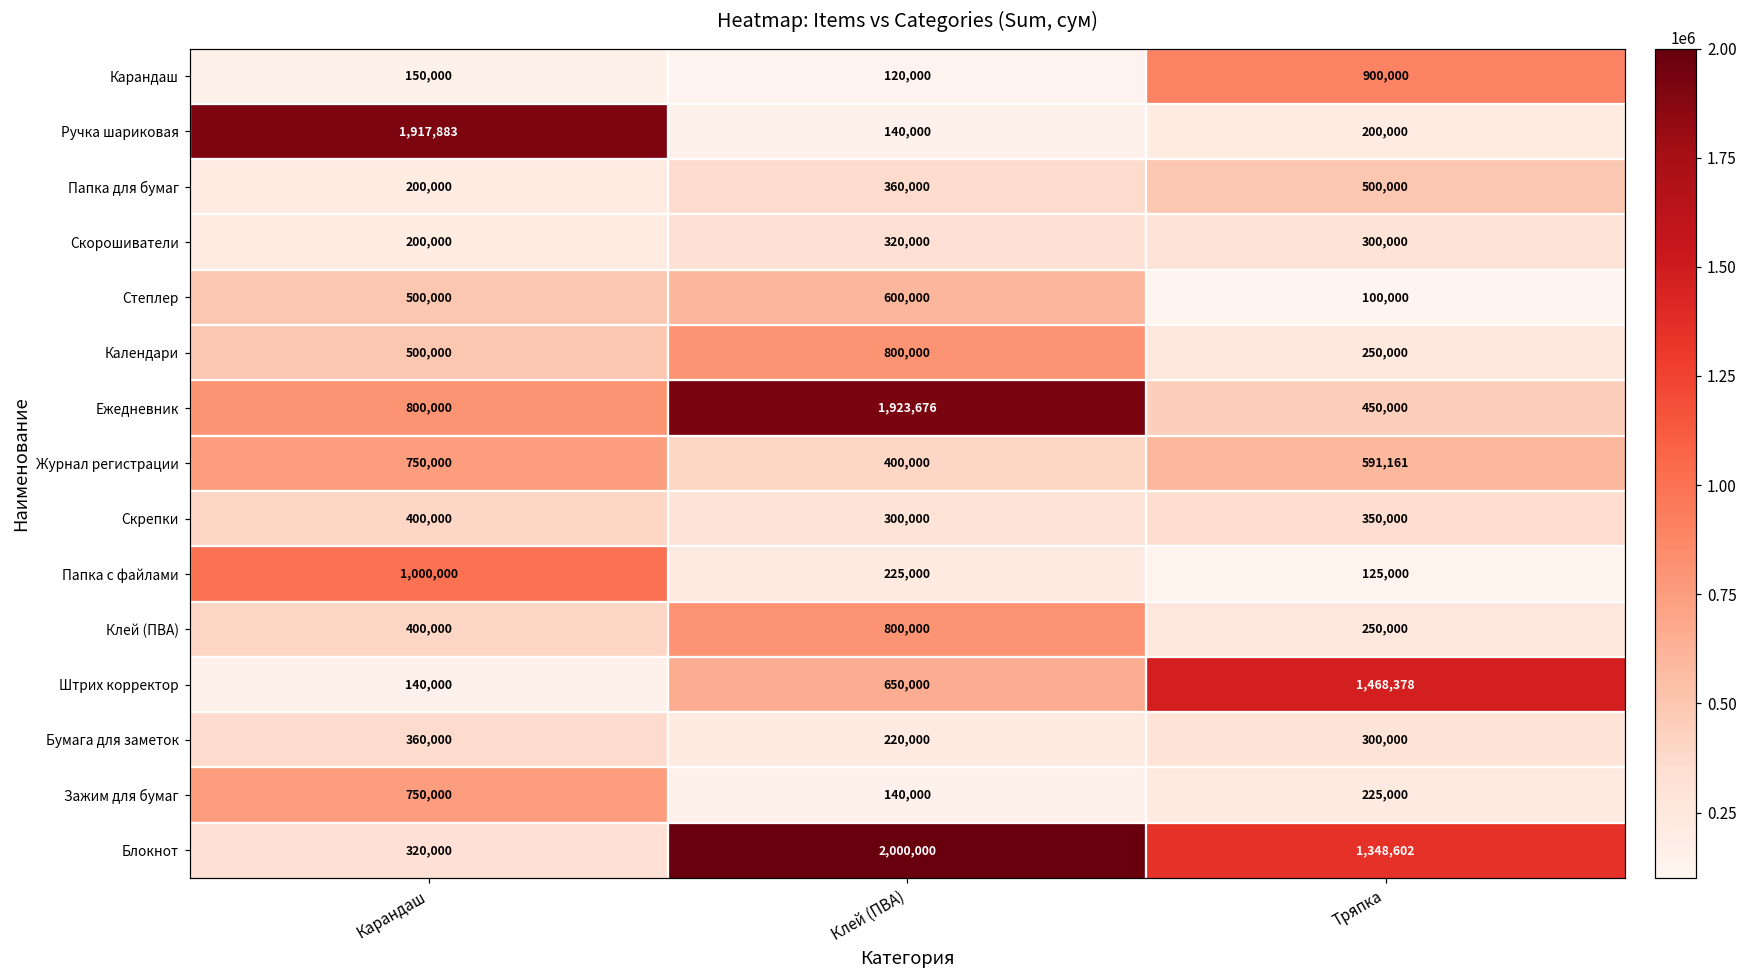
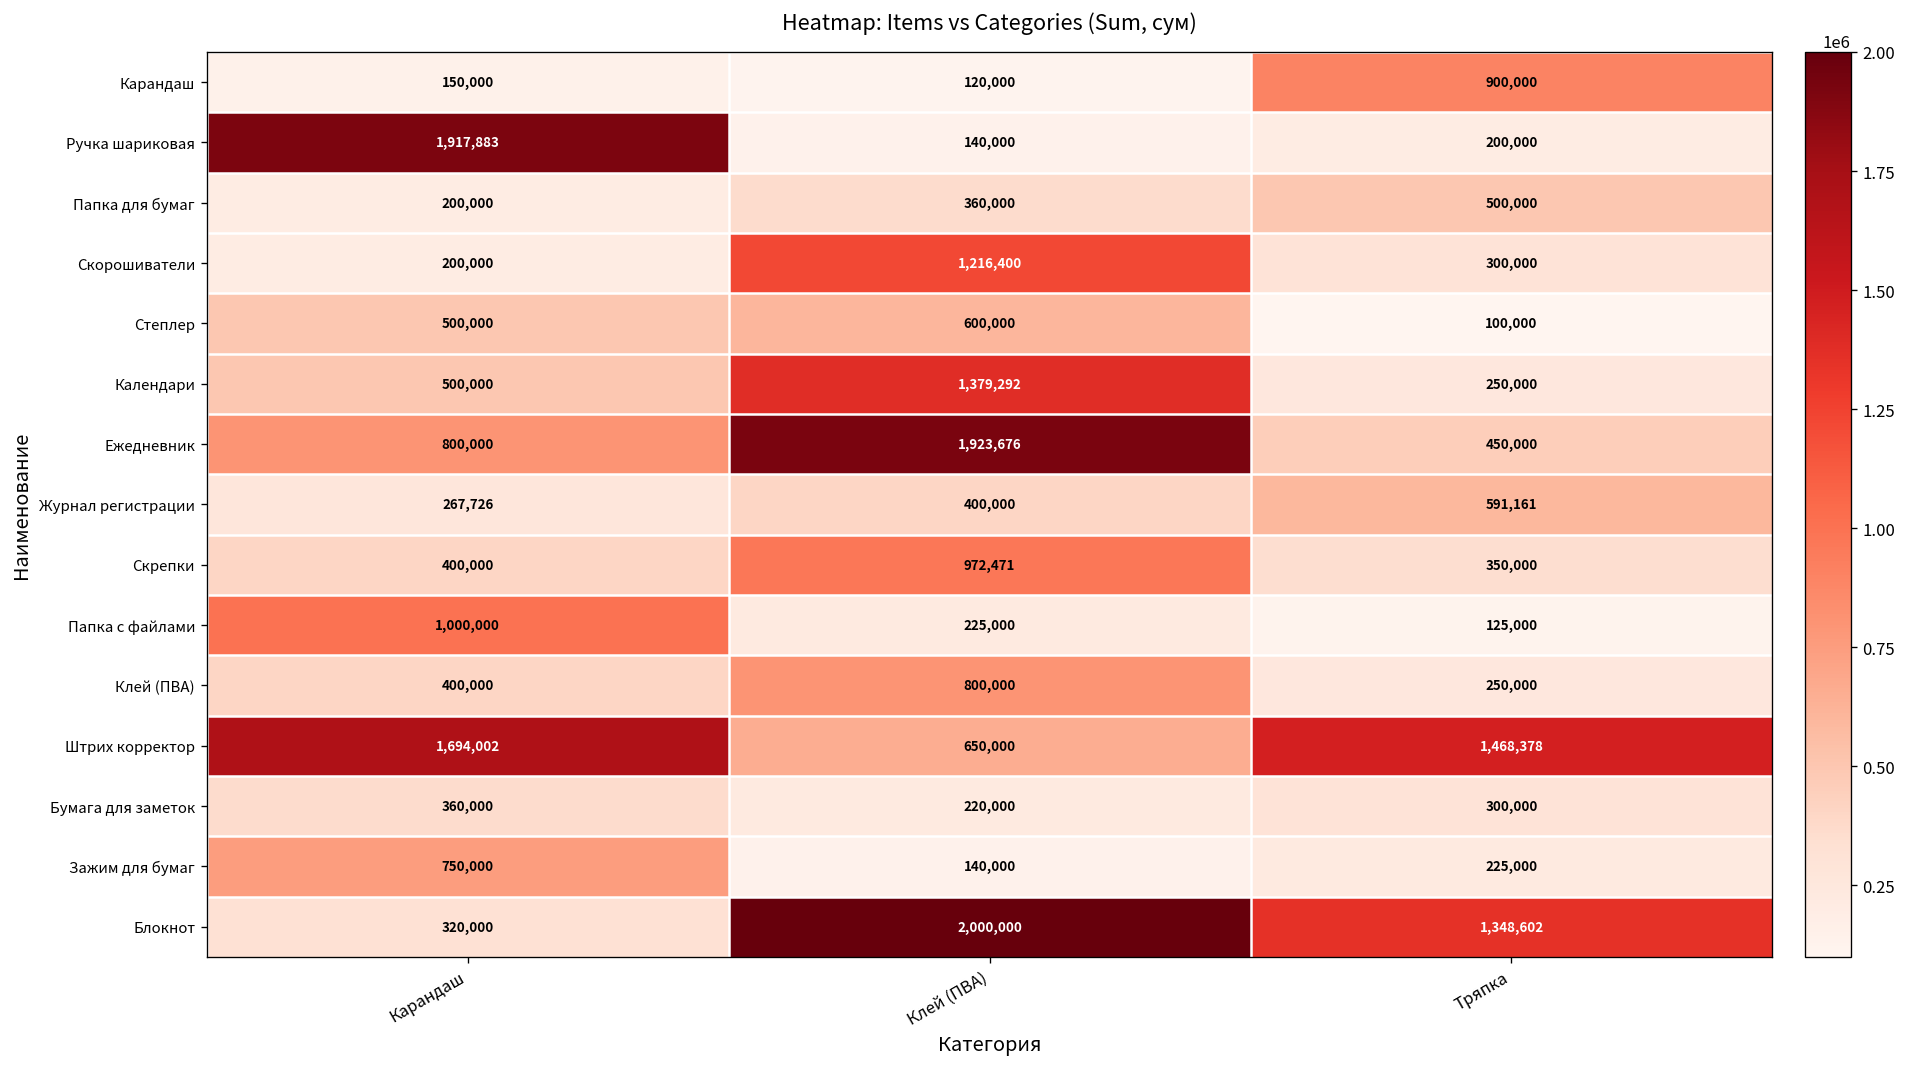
Скорошиватели, Клей (ПВА): 320,000 -> 1,216,400
Календари, Клей (ПВА): 800,000 -> 1,379,292
Журнал регистрации, Карандаш: 750,000 -> 267,726
Скрепки, Клей (ПВА): 300,000 -> 972,471
Штрих корректор, Карандаш: 140,000 -> 1,694,002
